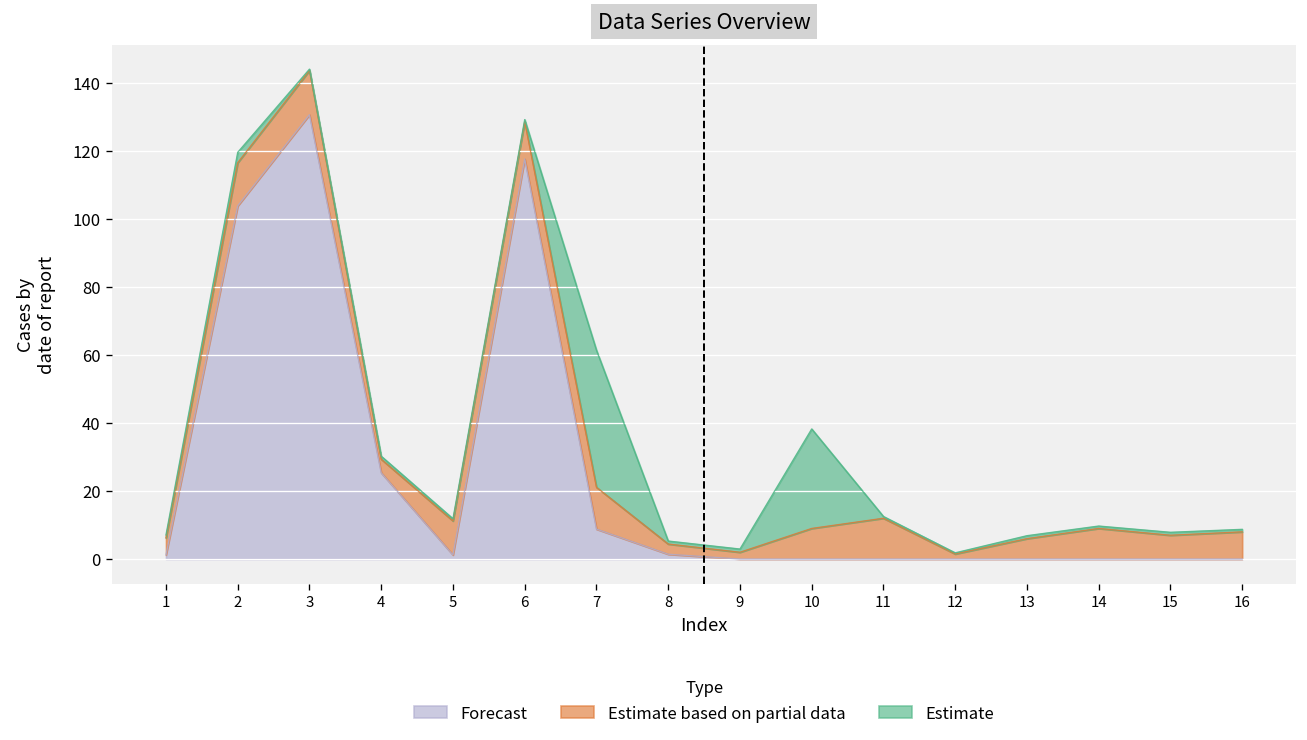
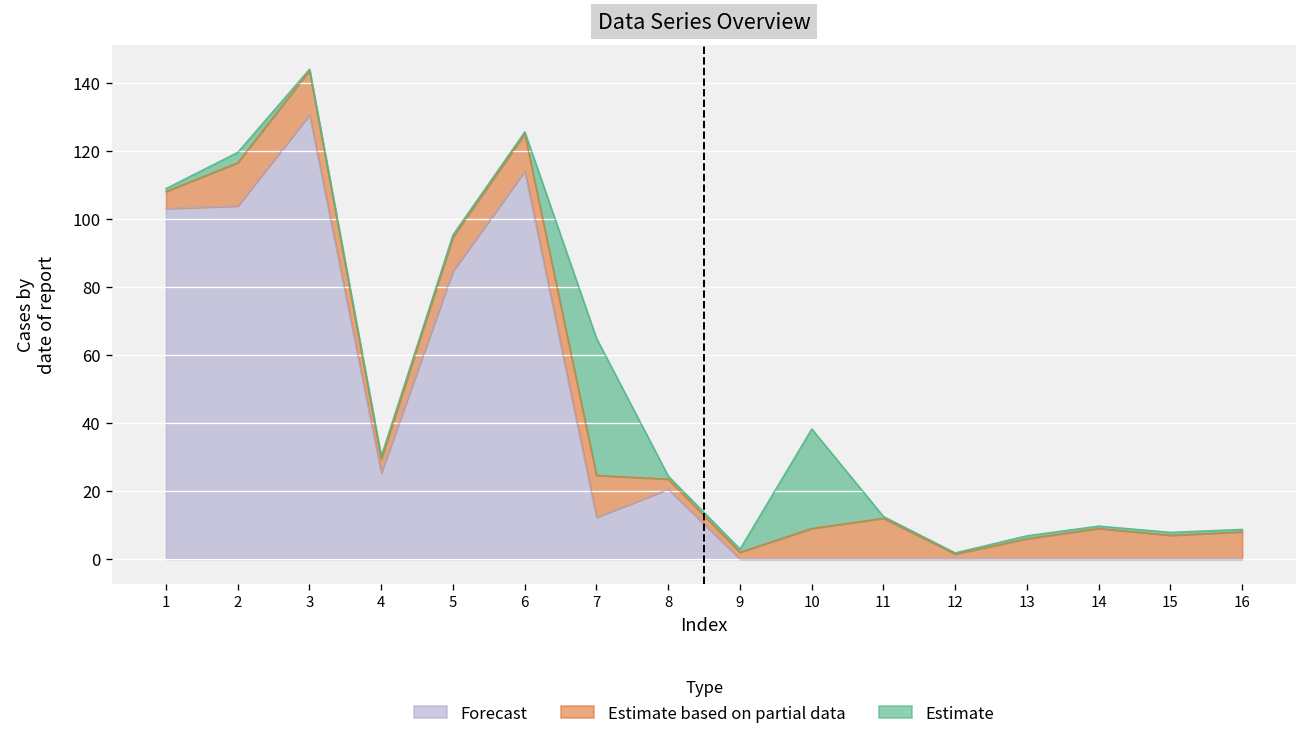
Forecast, 1: 1 -> 103
Forecast, 5: 1 -> 85
Forecast, 6: 118 -> 114
Forecast, 7: 9 -> 12
Forecast, 8: 1 -> 21
